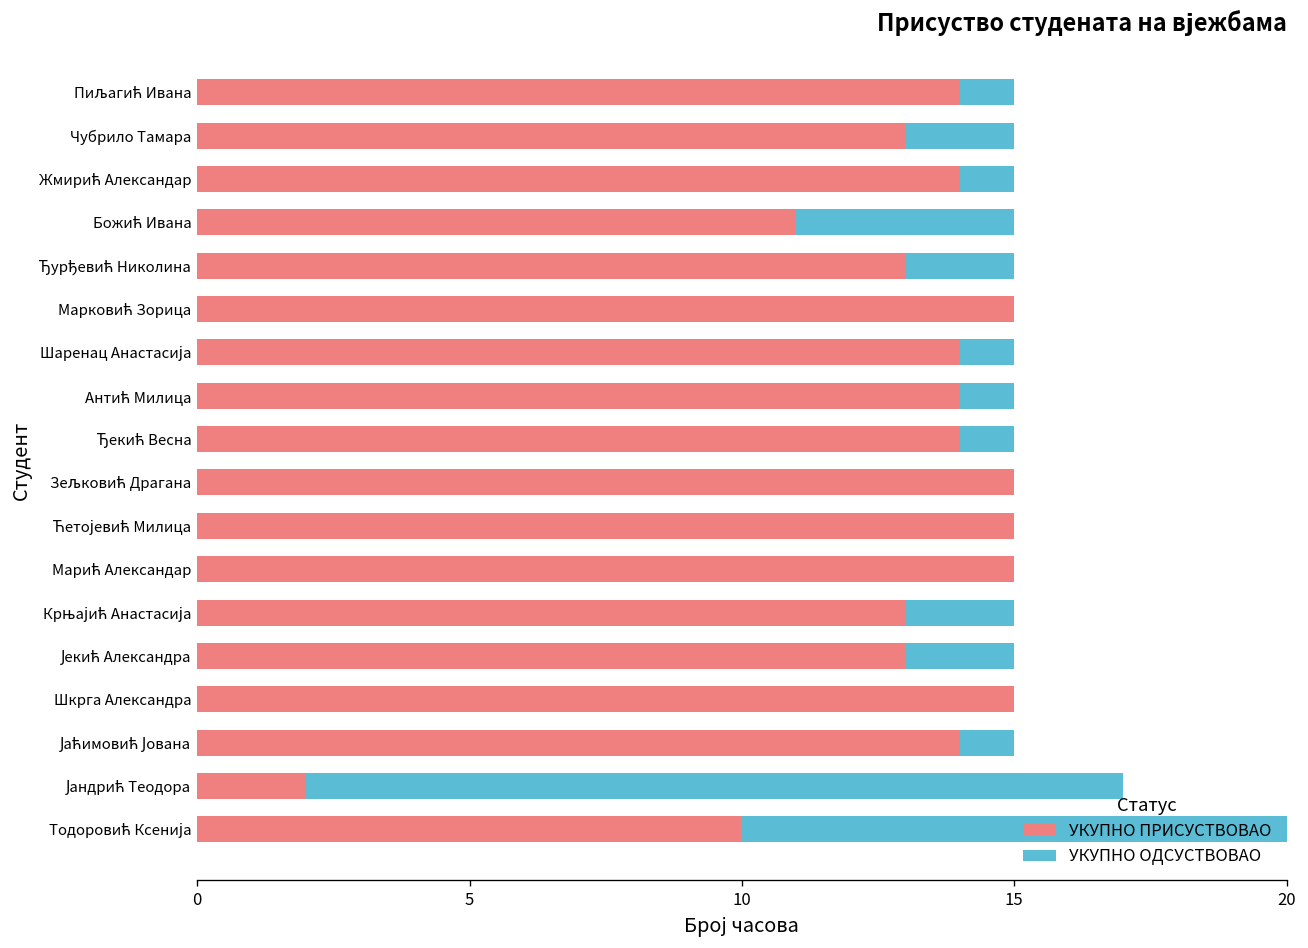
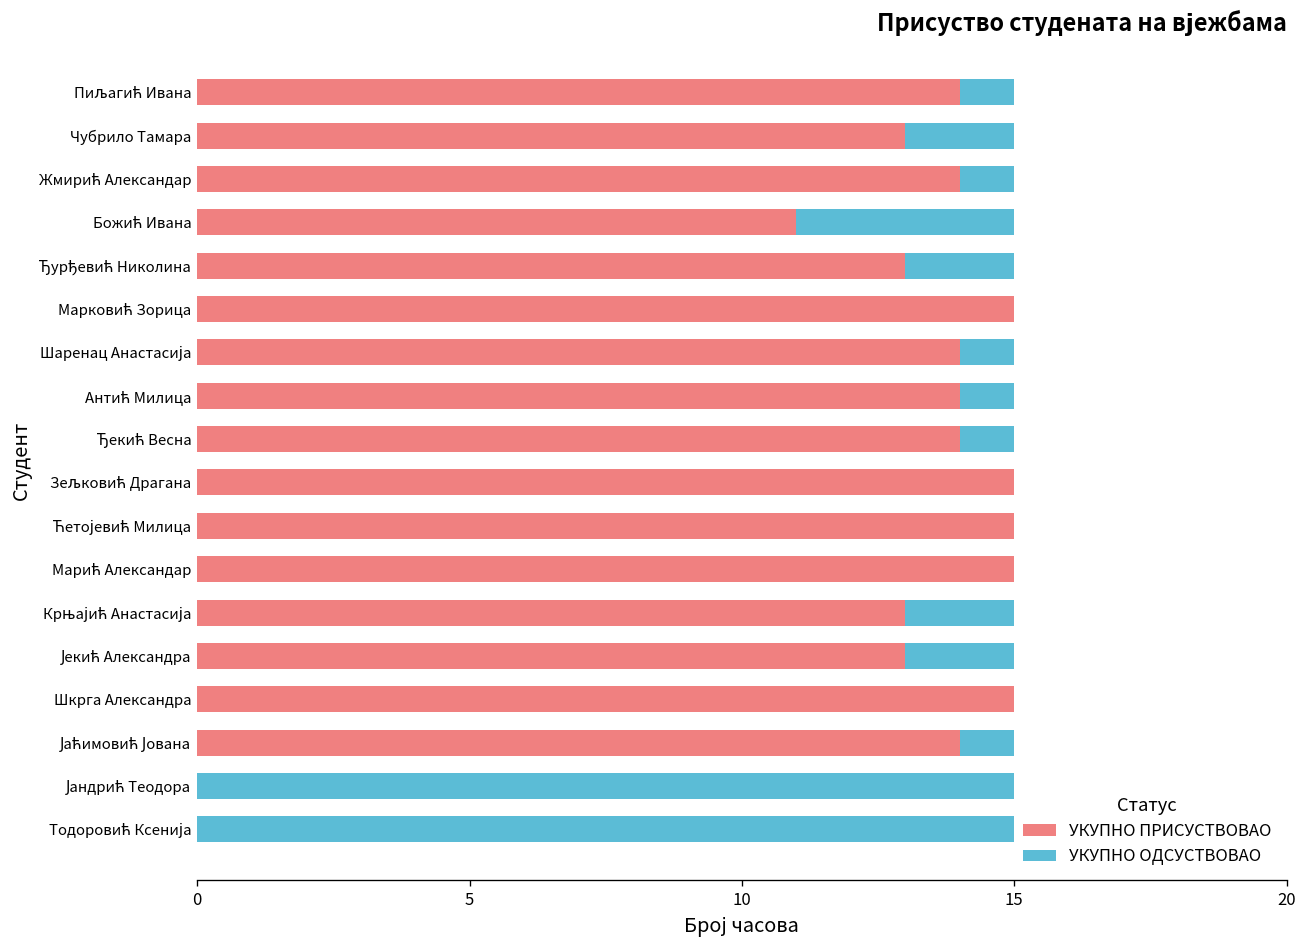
УКУПНО ПРИСУСТВОВАО, Јандрић Теодора: 2 -> 0
УКУПНО ПРИСУСТВОВАО, Тодоровић Ксенија: 10 -> 0
